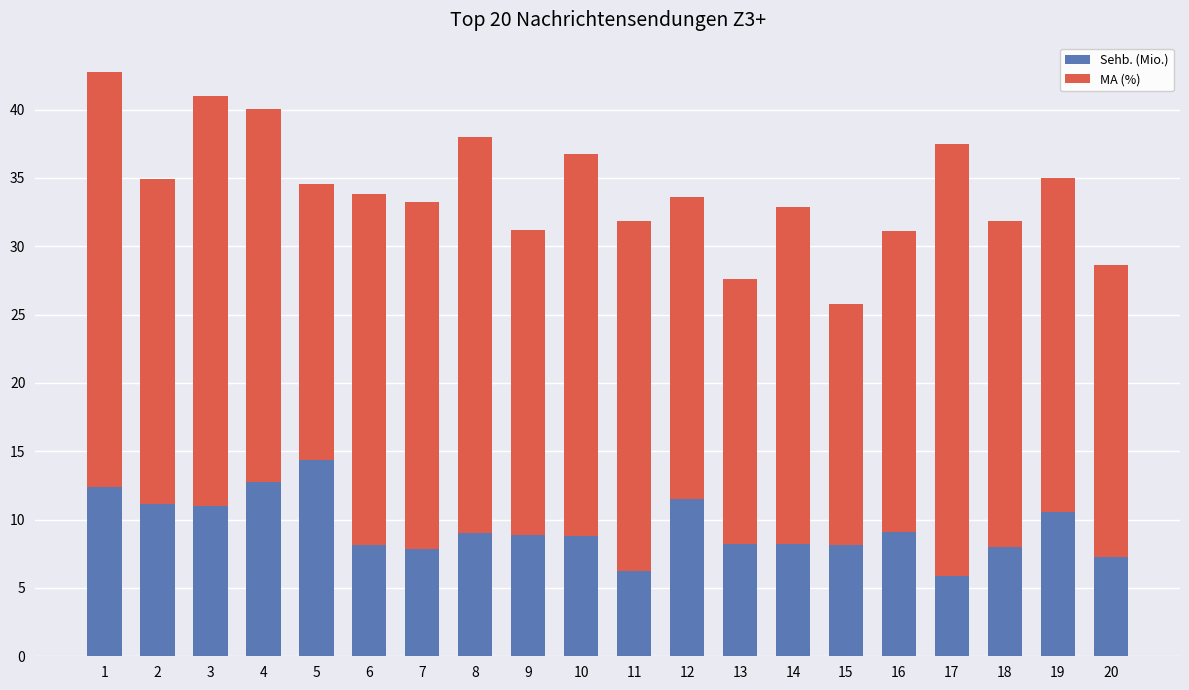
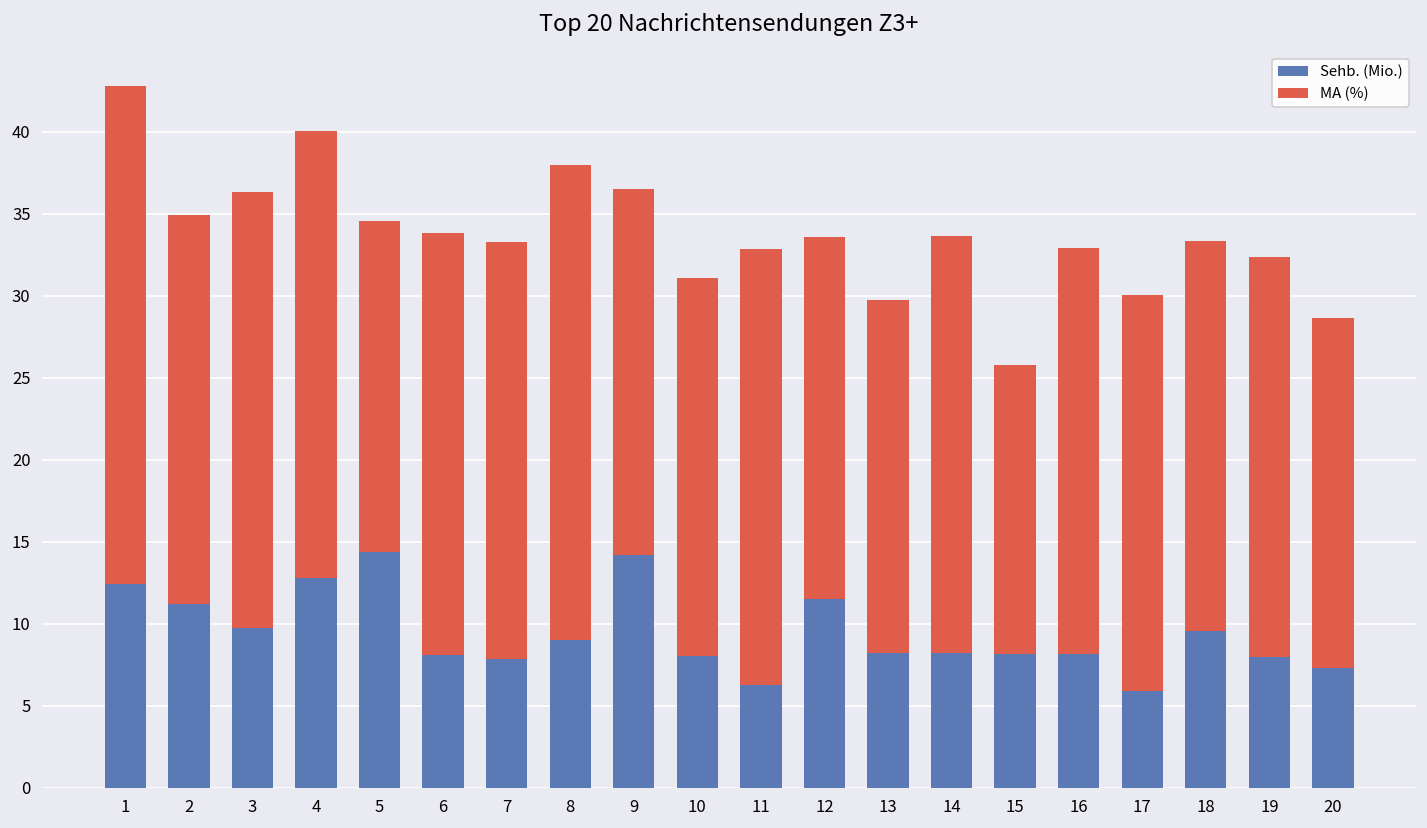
Sehb. (Mio.), 3: 11.0 -> 9.7
MA (%), 3: 30.0 -> 26.6
Sehb. (Mio.), 9: 8.9 -> 14.2
Sehb. (Mio.), 10: 8.8 -> 8.0
MA (%), 10: 27.9 -> 23.0
MA (%), 11: 25.6 -> 26.6
MA (%), 13: 19.4 -> 21.5
MA (%), 14: 24.7 -> 25.4
Sehb. (Mio.), 16: 9.1 -> 8.1
MA (%), 16: 22.0 -> 24.8
MA (%), 17: 31.6 -> 24.1
Sehb. (Mio.), 18: 8.0 -> 9.5
Sehb. (Mio.), 19: 10.6 -> 7.9
